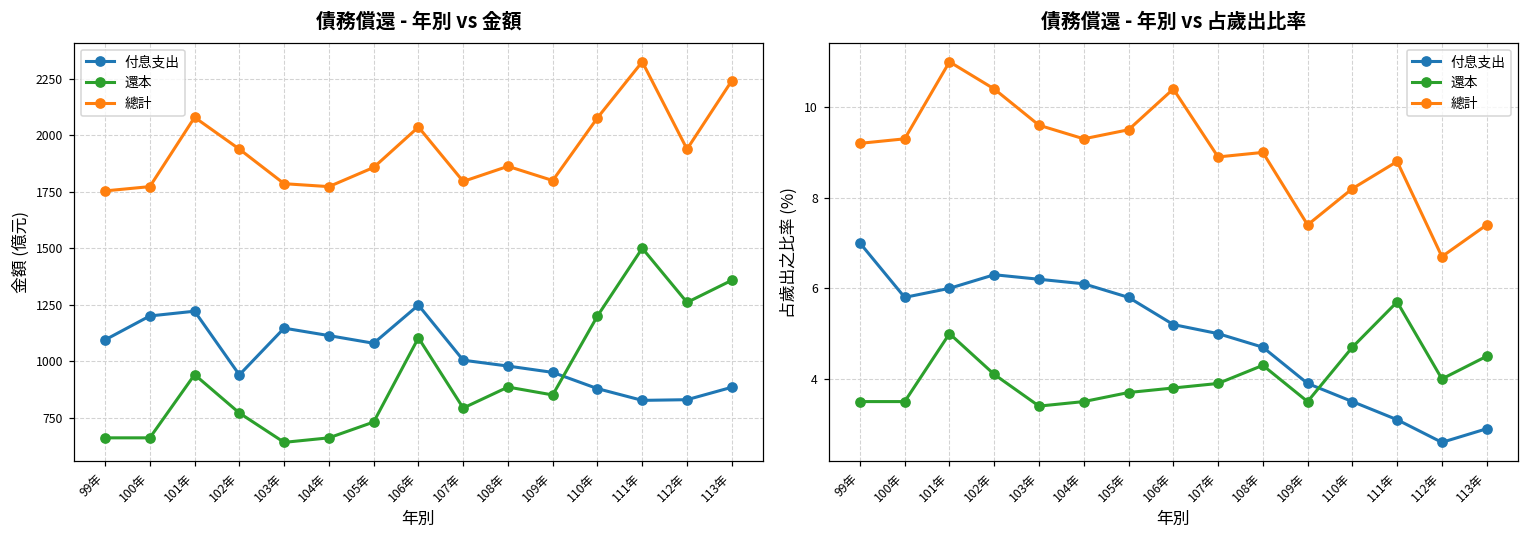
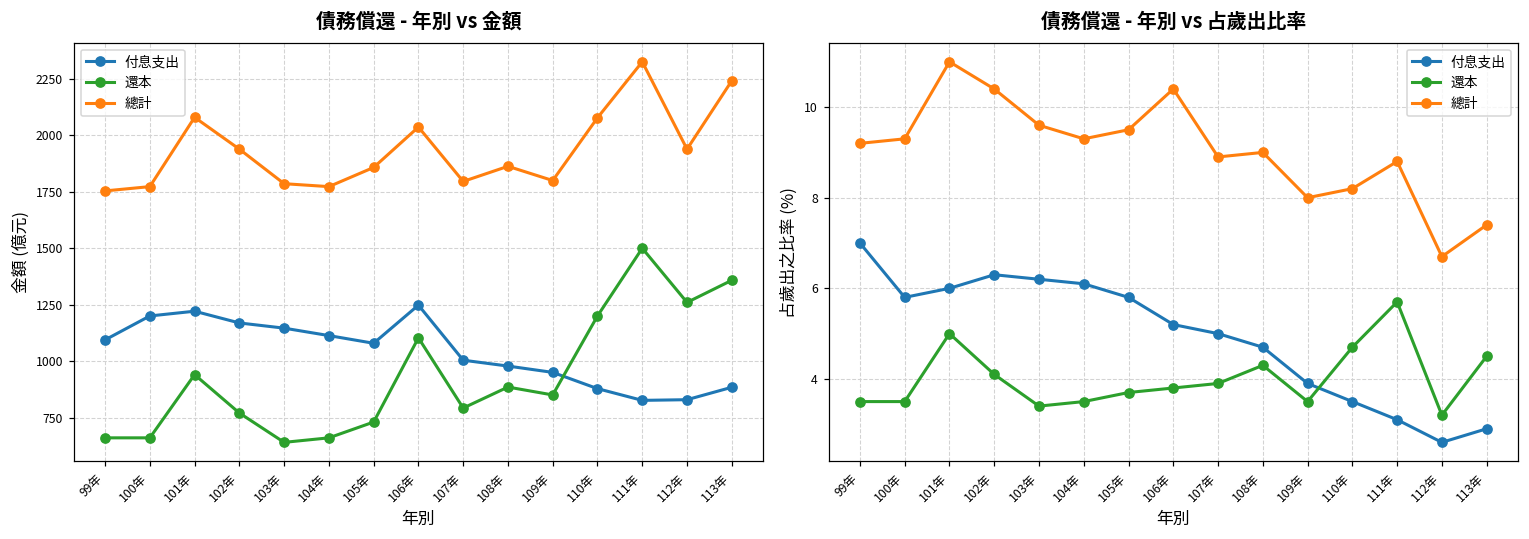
債務償還 - 年別 vs 金額, 付息支出, 102年: 940 -> 1170
債務償還 - 年別 vs 占歲出比率, 總計, 109年: 7.4 -> 8.0
債務償還 - 年別 vs 占歲出比率, 還本, 112年: 4.0 -> 3.2
